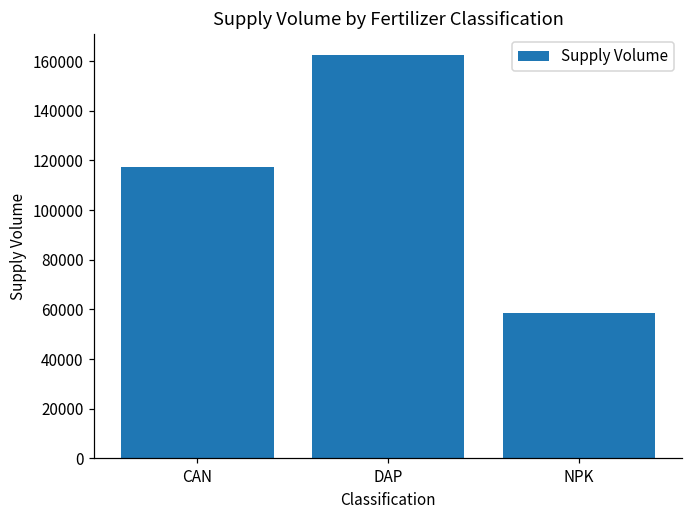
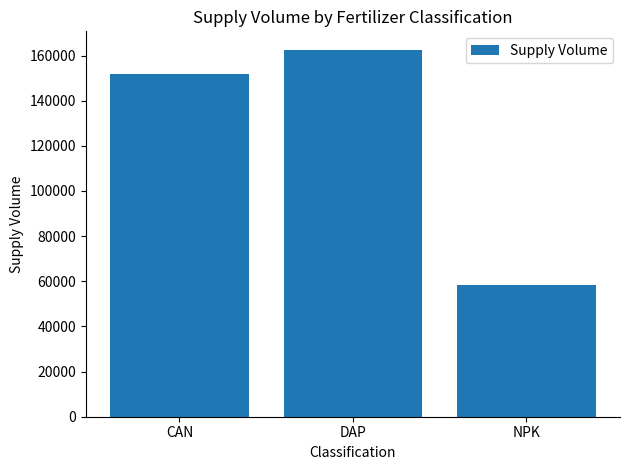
CAN: 118000 -> 152000
